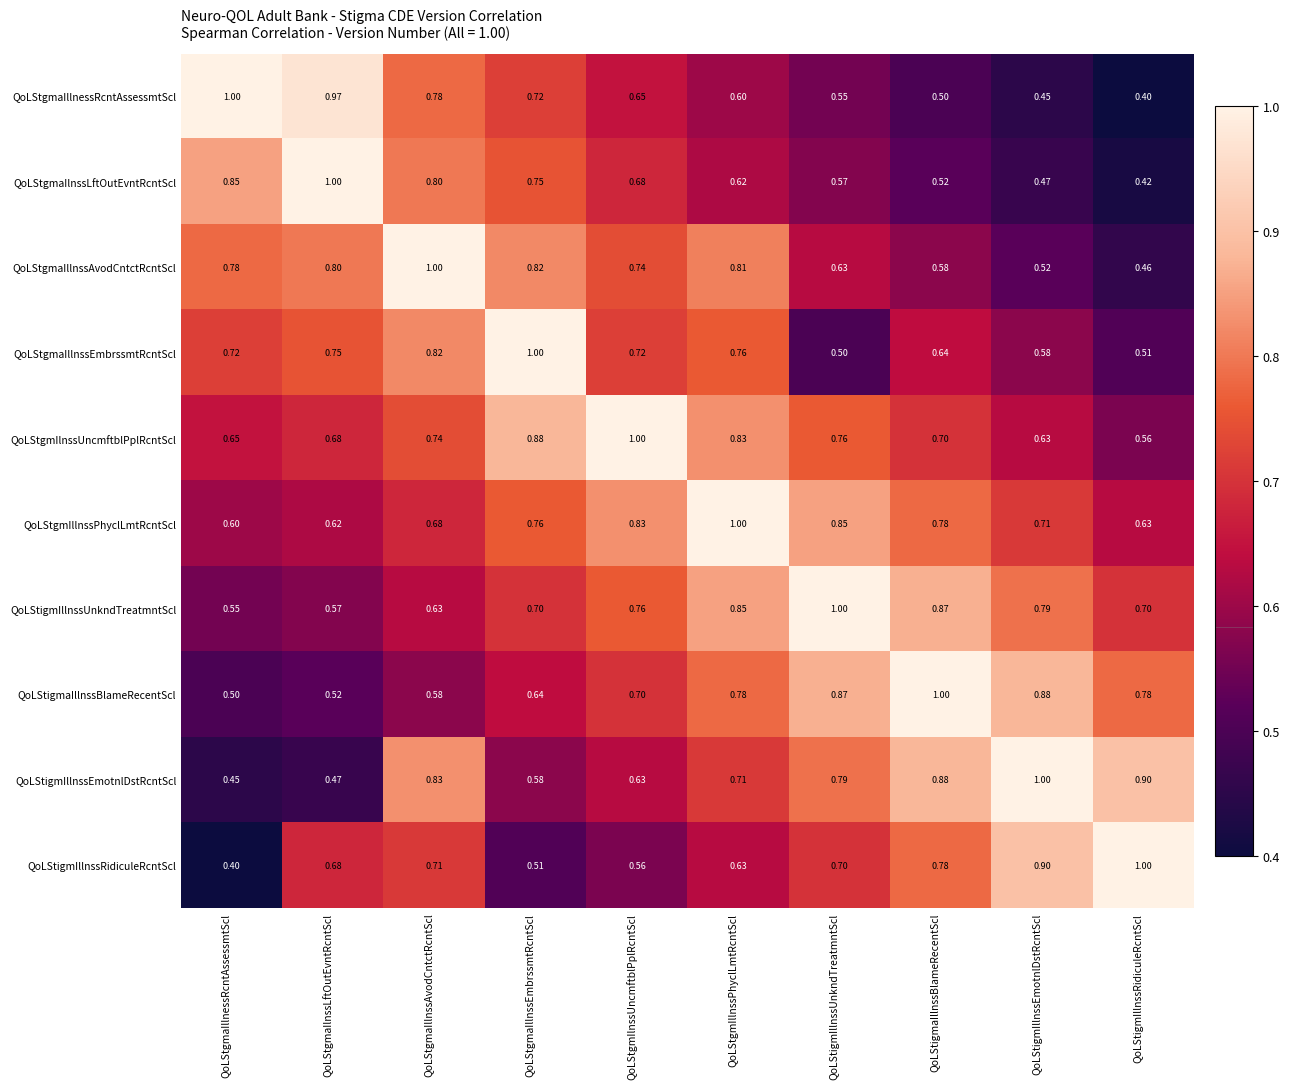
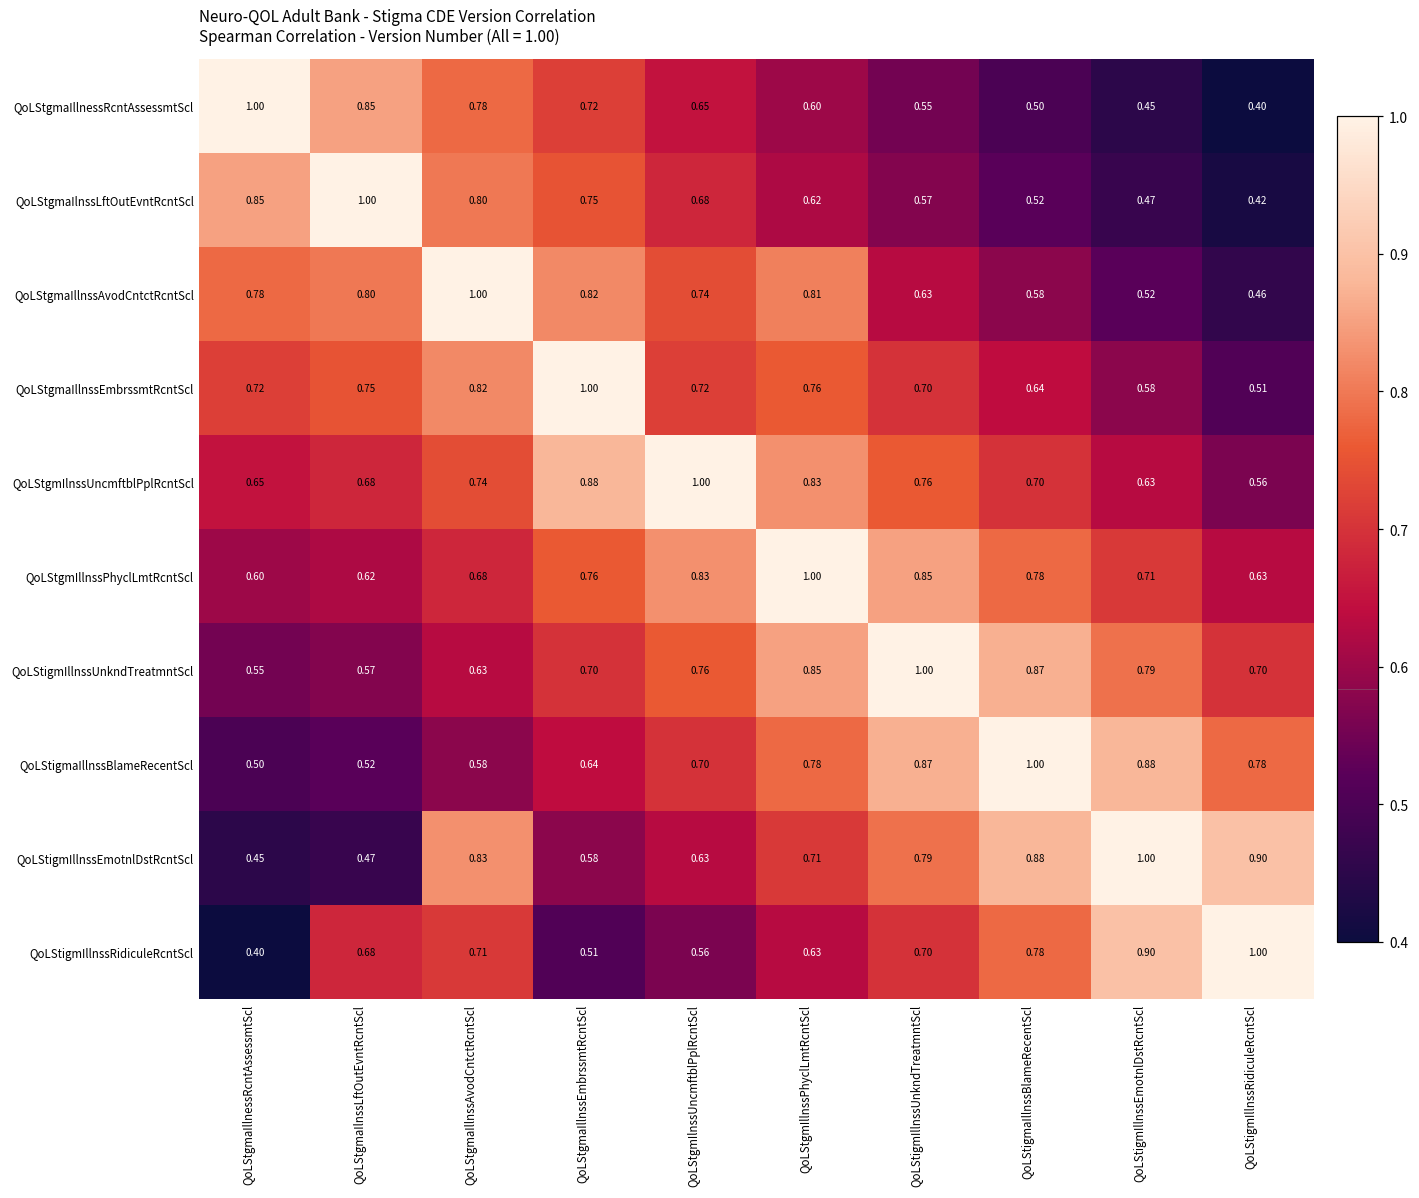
QoLStgmaIllnessRcntAssessmtScl, QoLStgmaIlnssLftOutEvntRcntScl: 0.97 -> 0.85
QoLStgmaIllnssEmbrssmtRcntScl, QoLStigmIllnssUnkndTreatmntScl: 0.50 -> 0.70
